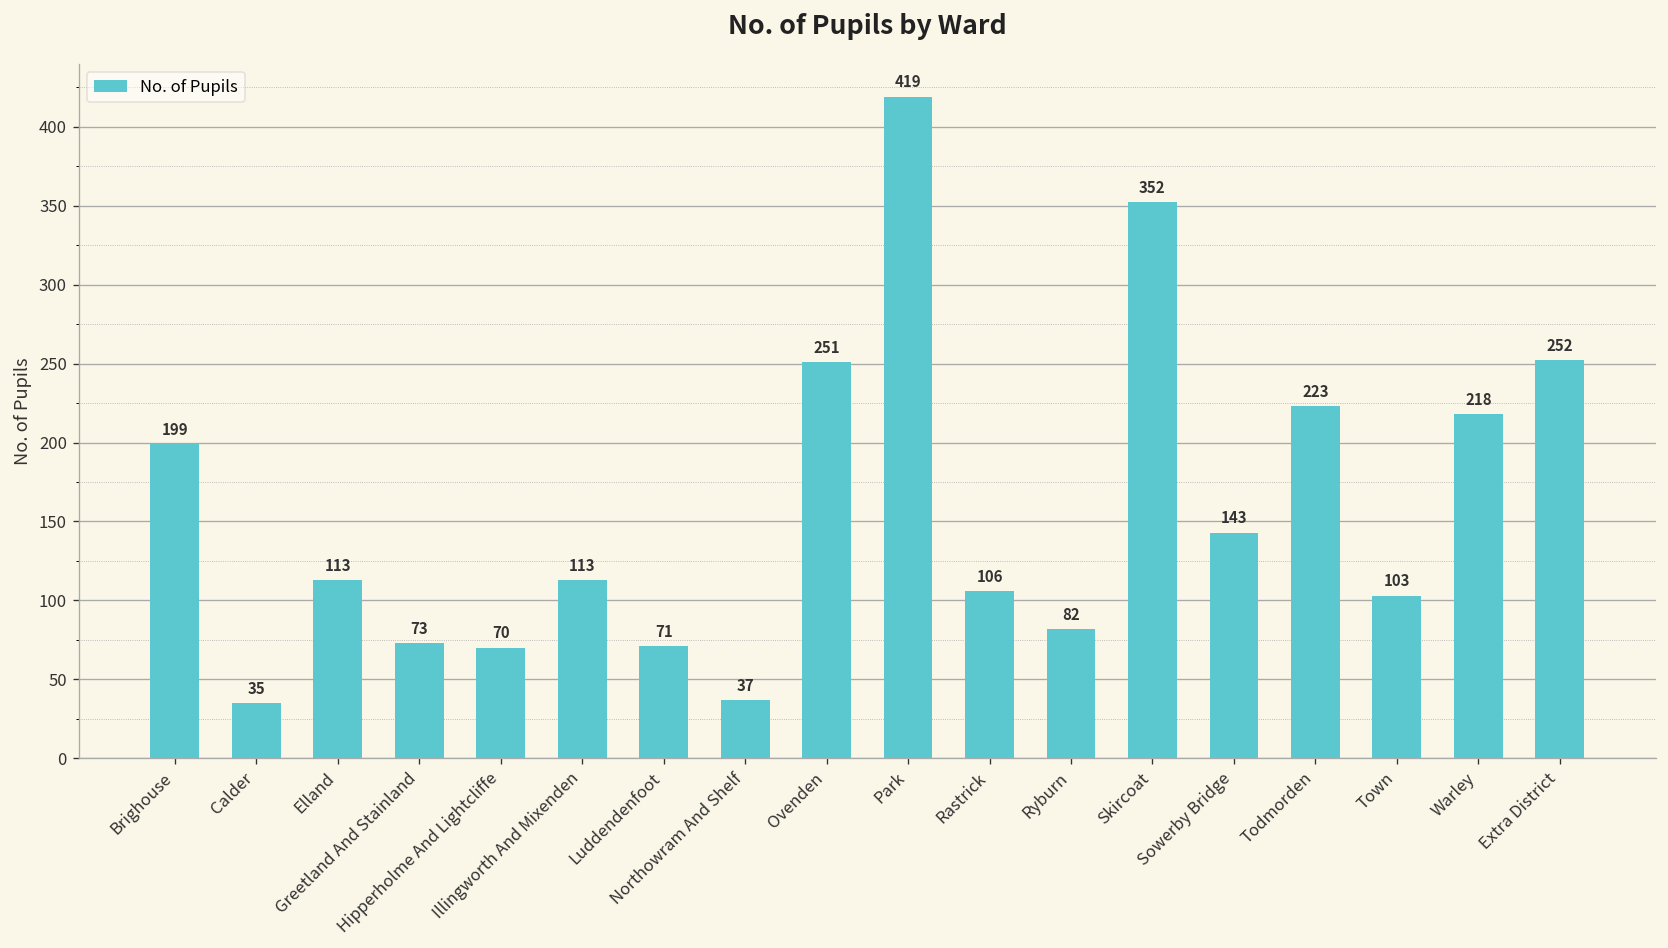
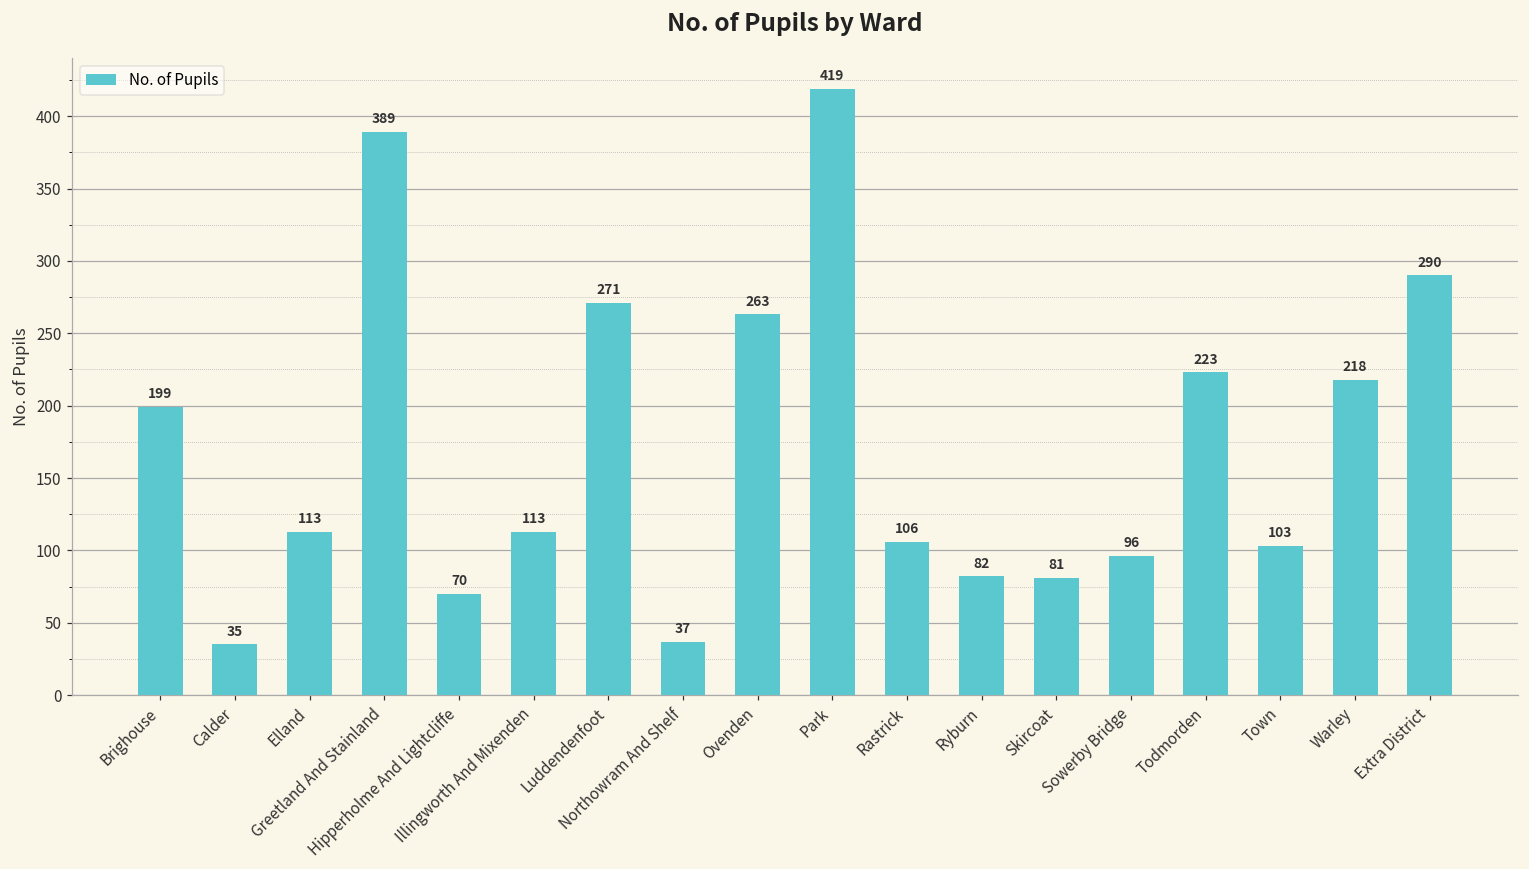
Greetland And Stainland: 73 -> 389
Luddendenfoot: 71 -> 271
Ovenden: 251 -> 263
Skircoat: 352 -> 81
Sowerby Bridge: 143 -> 96
Extra District: 252 -> 290
